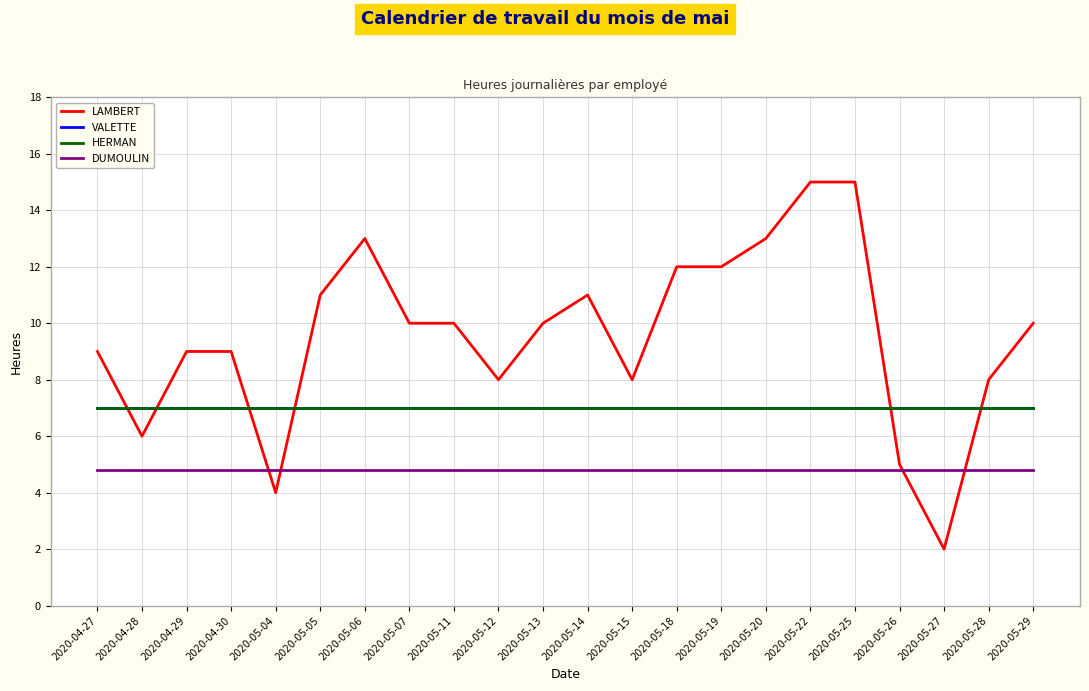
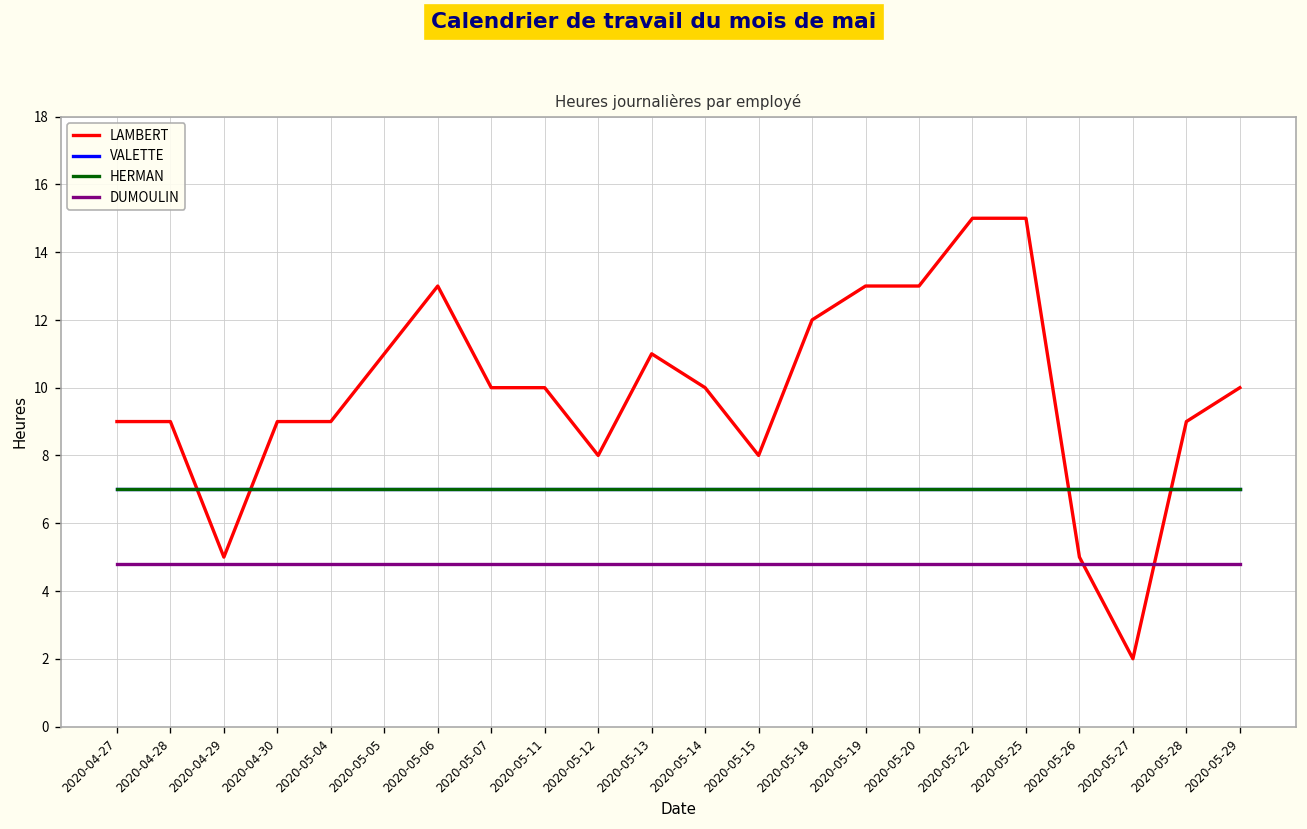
LAMBERT, 2020-04-28: 6 -> 9
LAMBERT, 2020-04-29: 9 -> 5
LAMBERT, 2020-05-04: 4 -> 9
LAMBERT, 2020-05-13: 10 -> 11
LAMBERT, 2020-05-14: 11 -> 10
LAMBERT, 2020-05-19: 12 -> 13
LAMBERT, 2020-05-28: 8 -> 9
